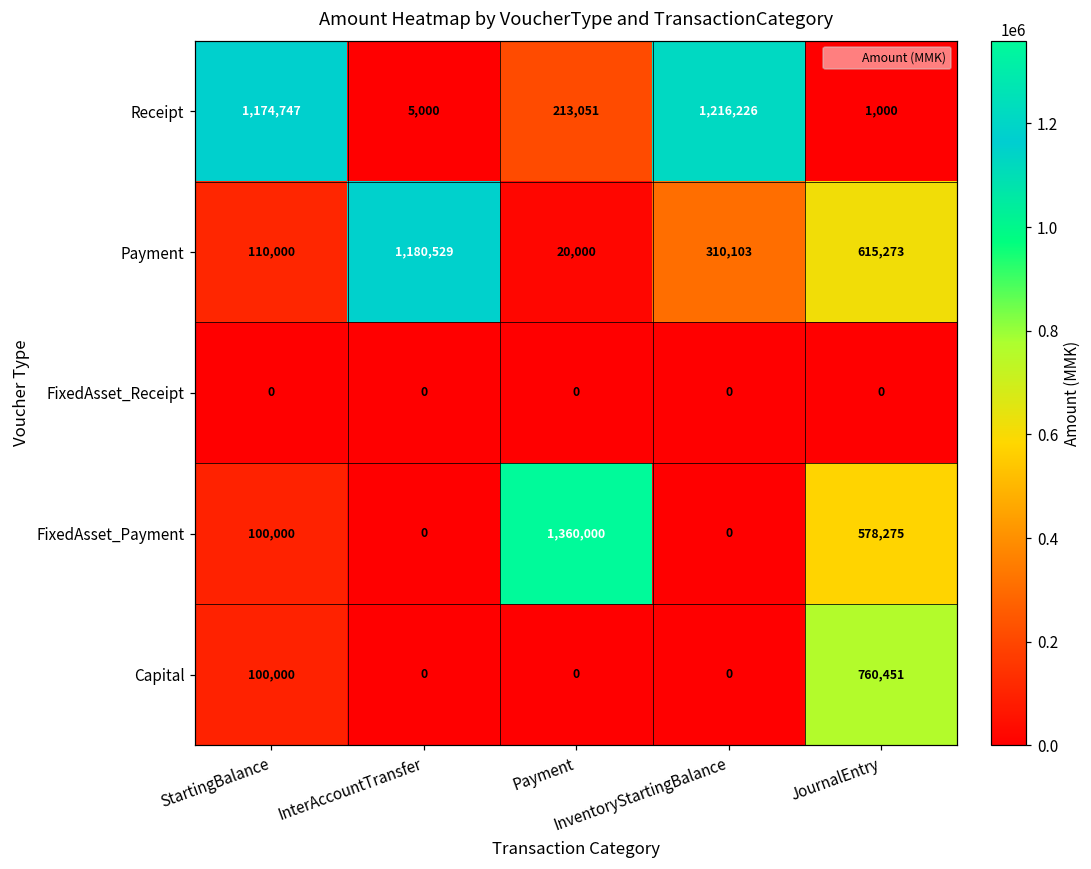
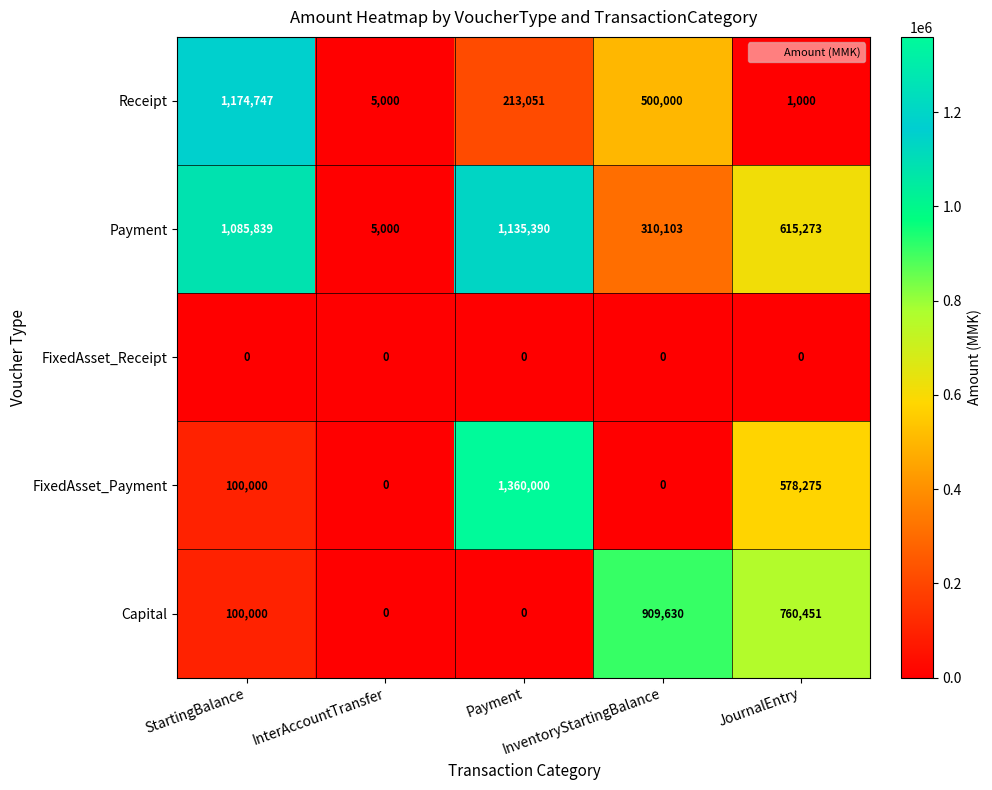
Receipt, InventoryStartingBalance: 1,216,226 -> 500,000
Payment, StartingBalance: 110,000 -> 1,085,839
Payment, InterAccountTransfer: 1,180,529 -> 5,000
Payment, Payment: 20,000 -> 1,135,390
Capital, InventoryStartingBalance: 0 -> 909,630
